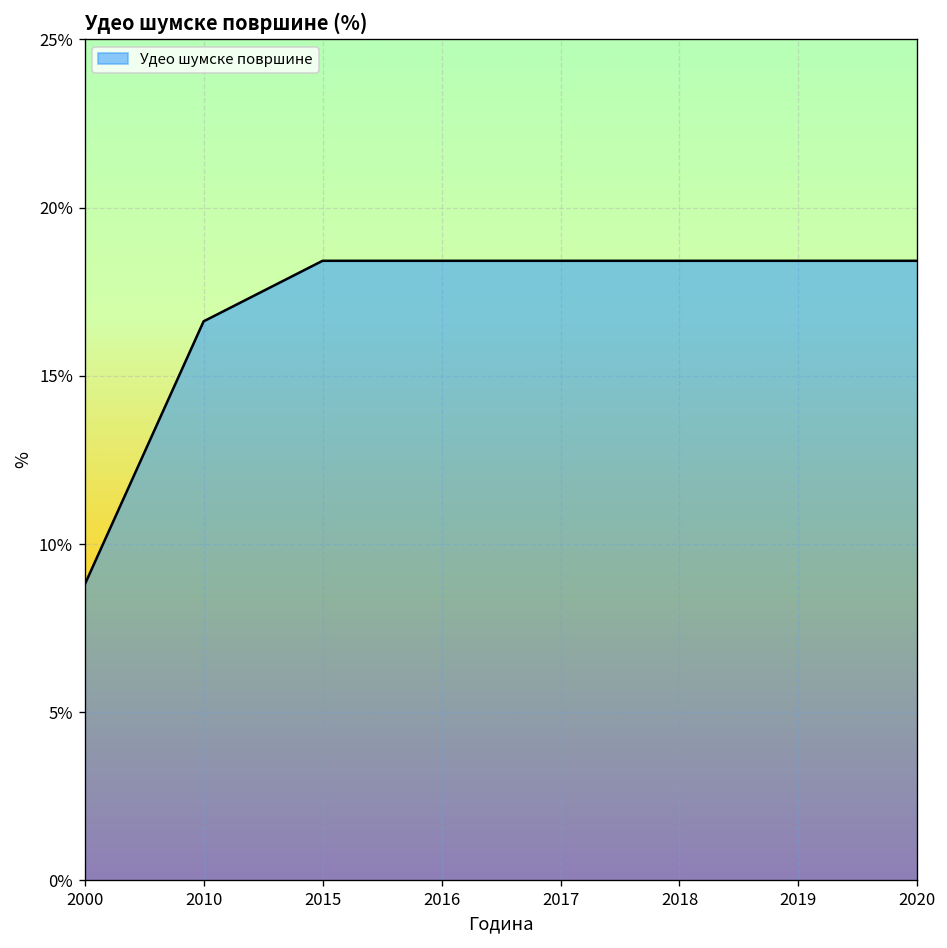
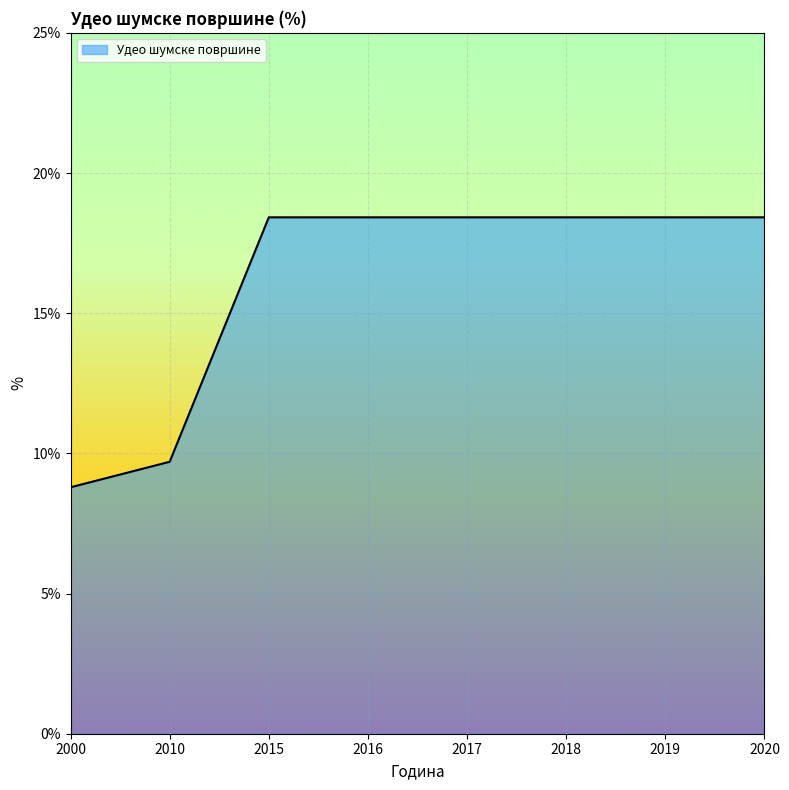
2010: 16.6% -> 9.7%
